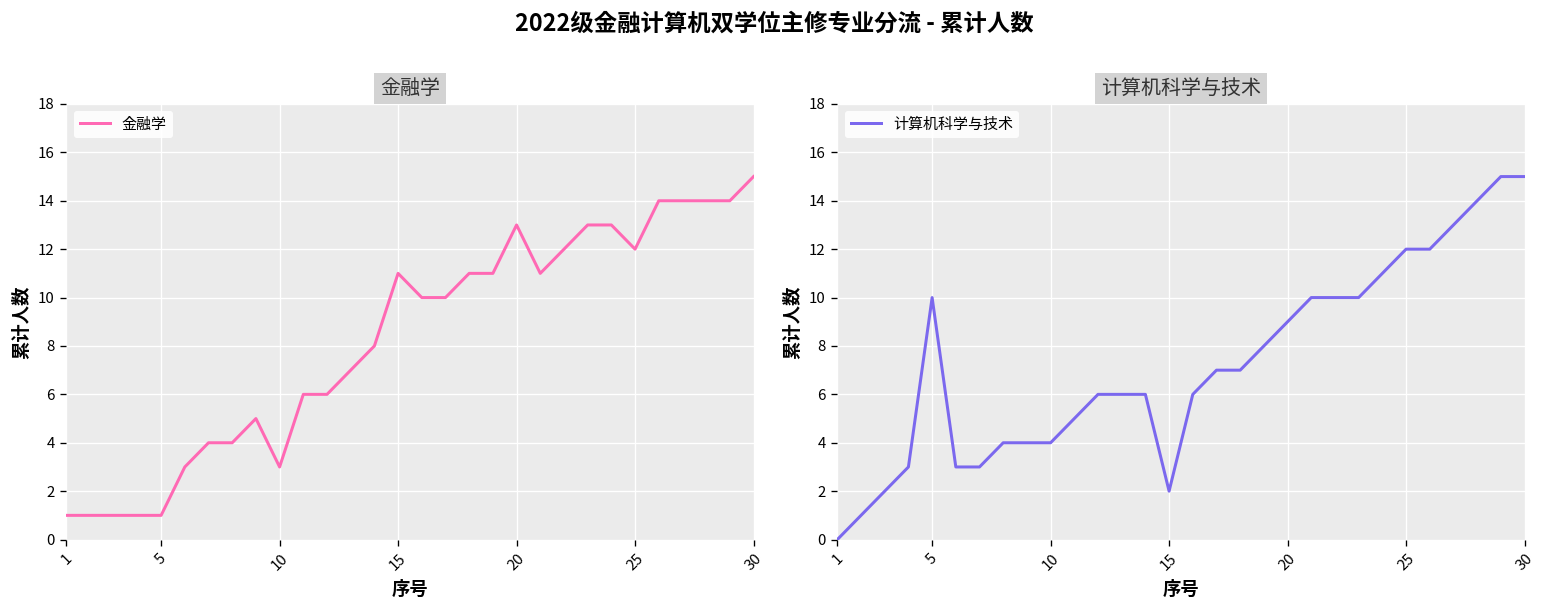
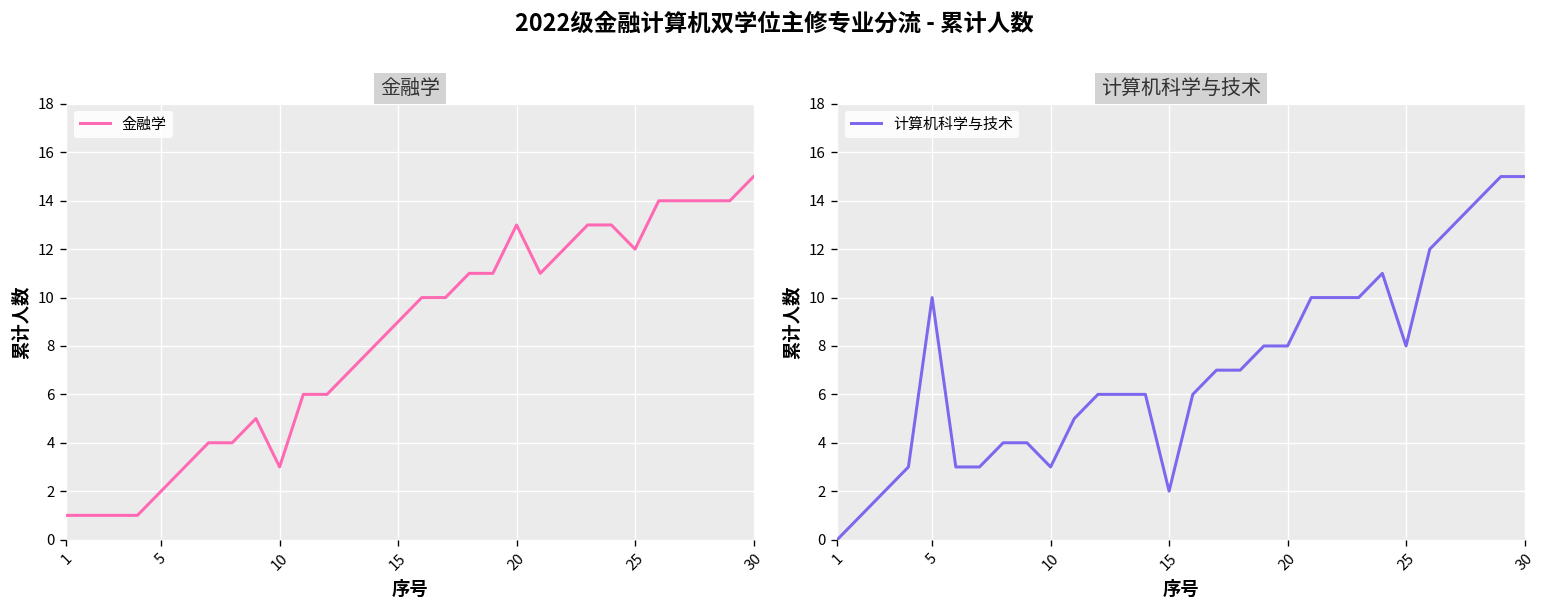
金融学, 5: 1 -> 2
金融学, 15: 11 -> 9
计算机科学与技术, 10: 4 -> 3
计算机科学与技术, 20: 9 -> 8
计算机科学与技术, 25: 12 -> 8
